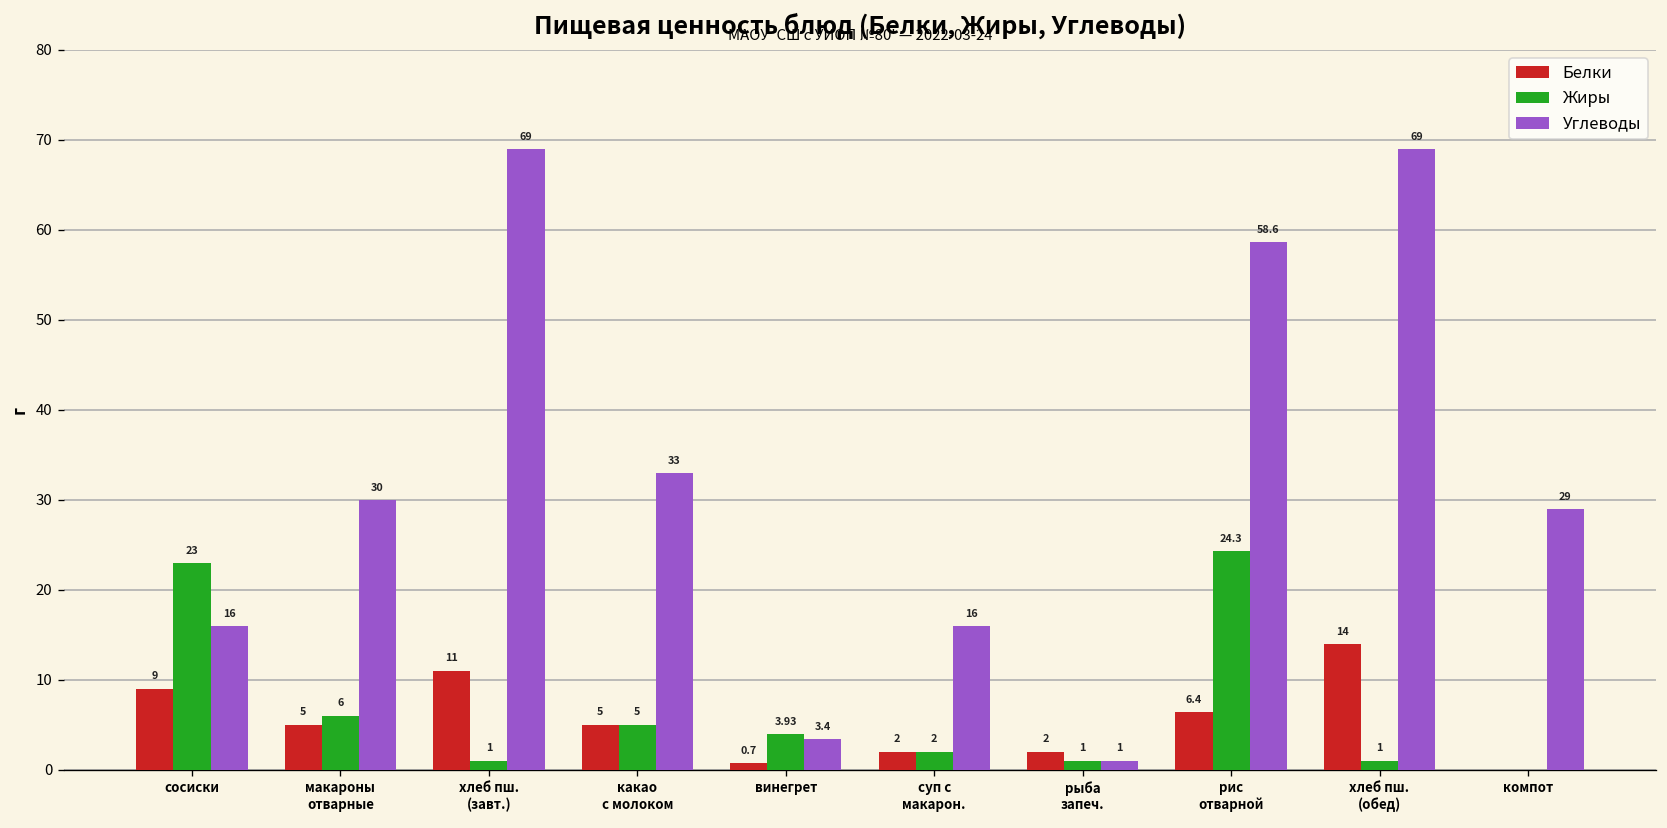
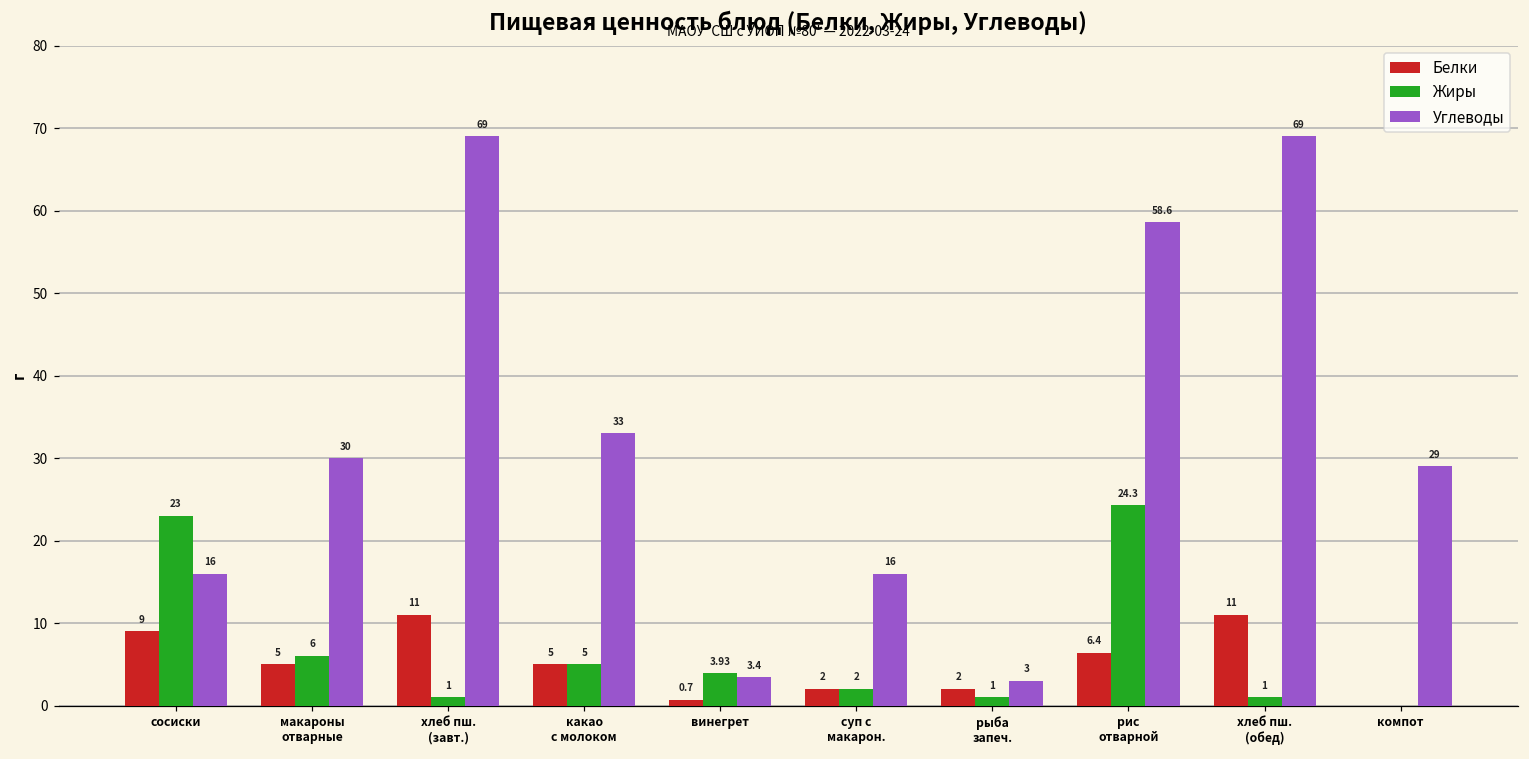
Углеводы, рыба запеч.: 1 -> 3
Белки, хлеб пш. (обед): 14 -> 11
